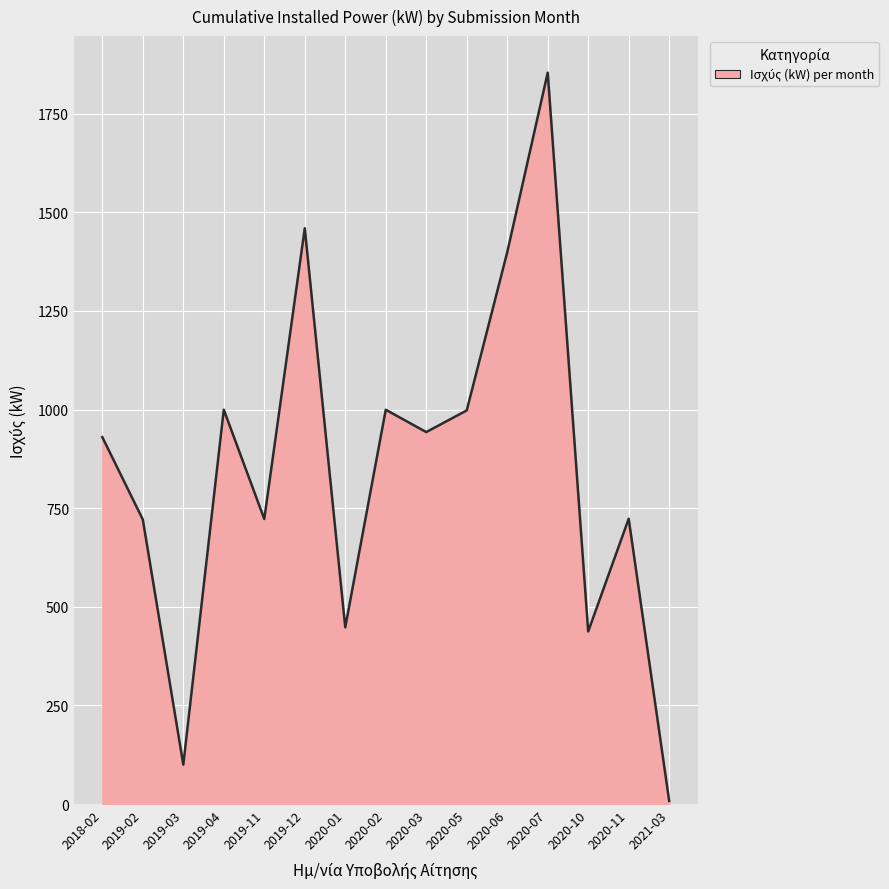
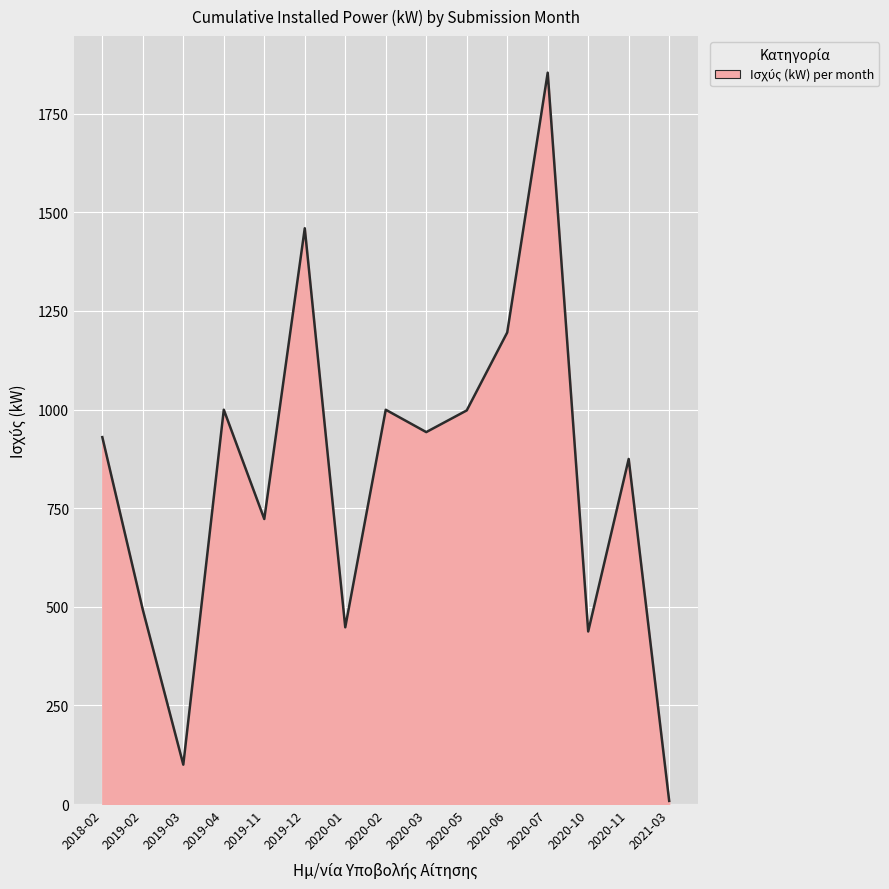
2019-02: 720 -> 490
2020-06: 1400 -> 1200
2020-11: 720 -> 870
